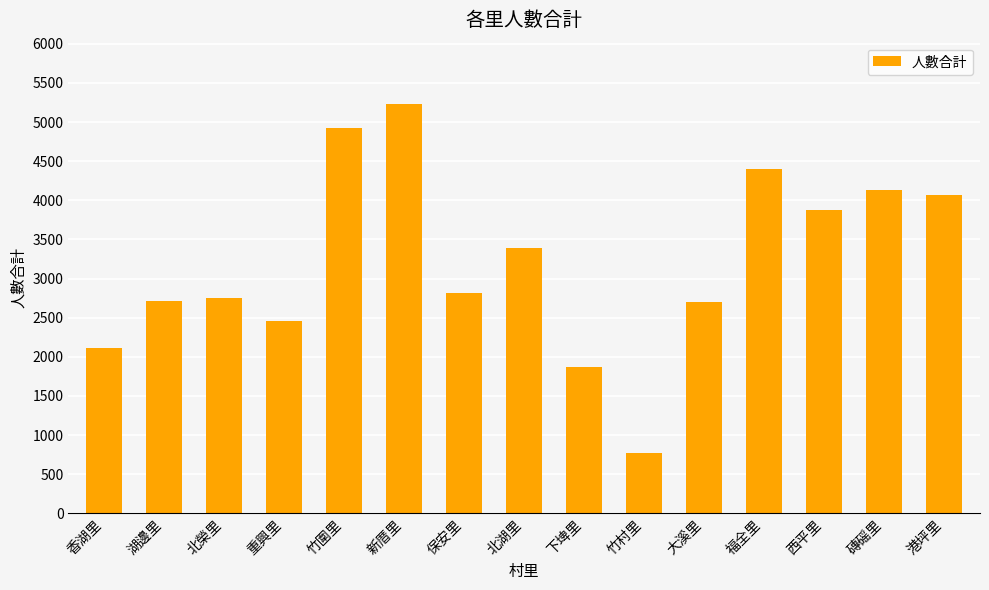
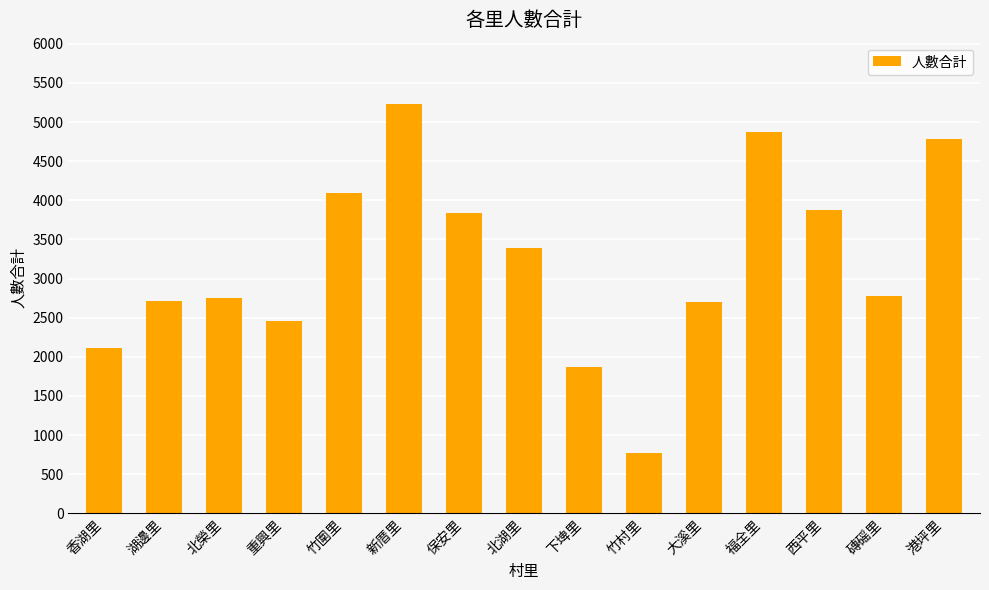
竹圍里: 4900 -> 4100
保安里: 2800 -> 3800
福全里: 4400 -> 4900
磚磘里: 4100 -> 2800
港坪里: 4100 -> 4800
